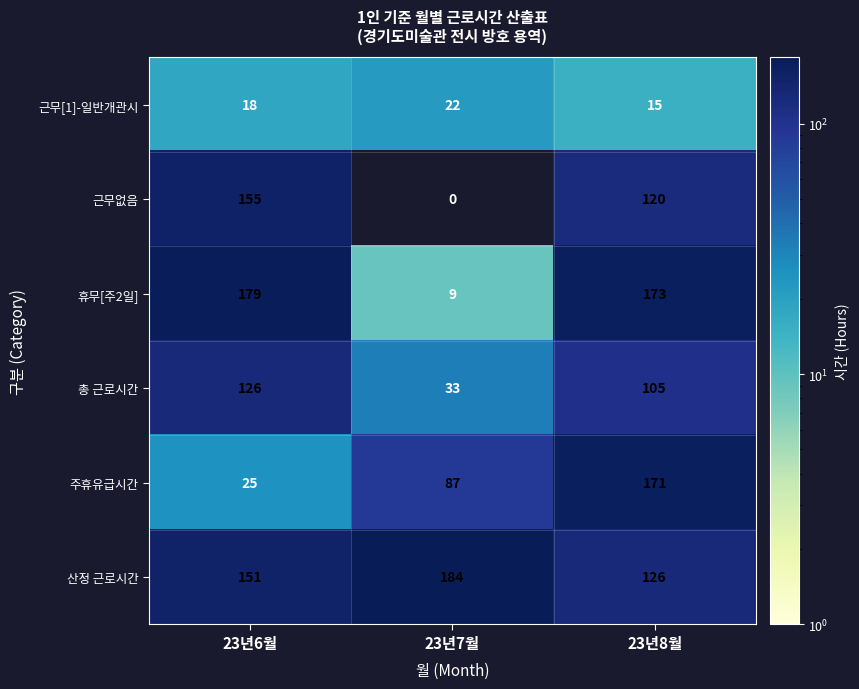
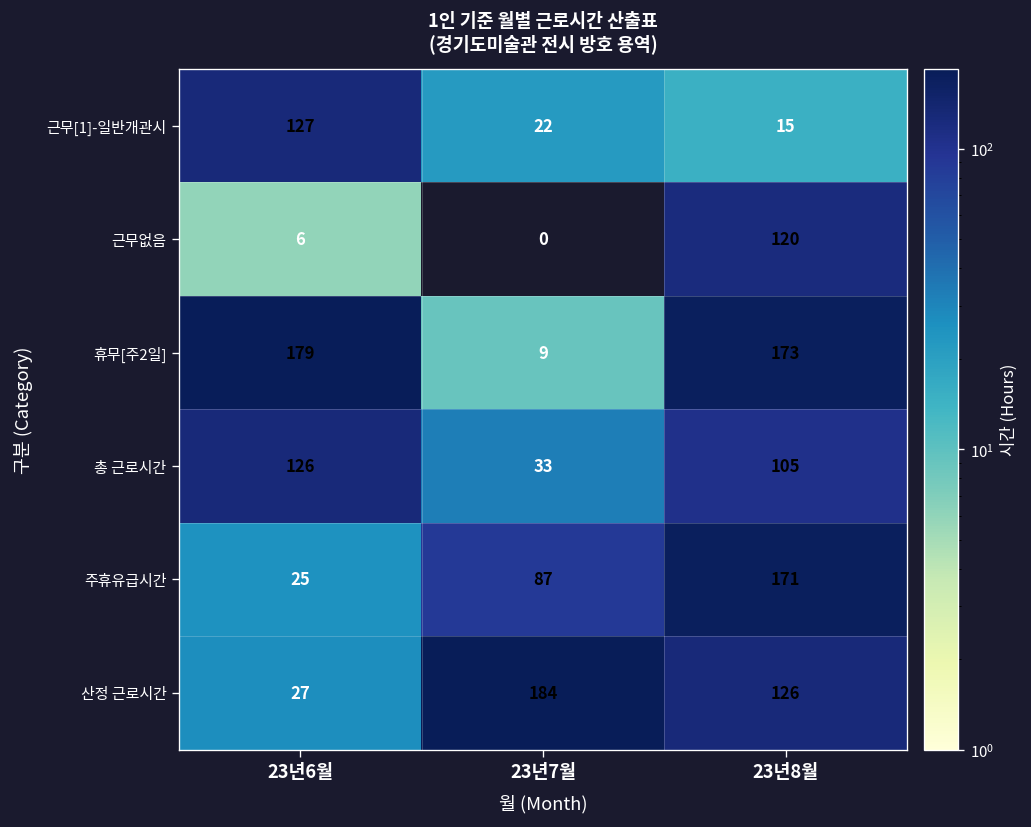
근무[1]-일반개관시, 23년6월: 18 -> 127
근무없음, 23년6월: 155 -> 6
산정 근로시간, 23년6월: 151 -> 27
